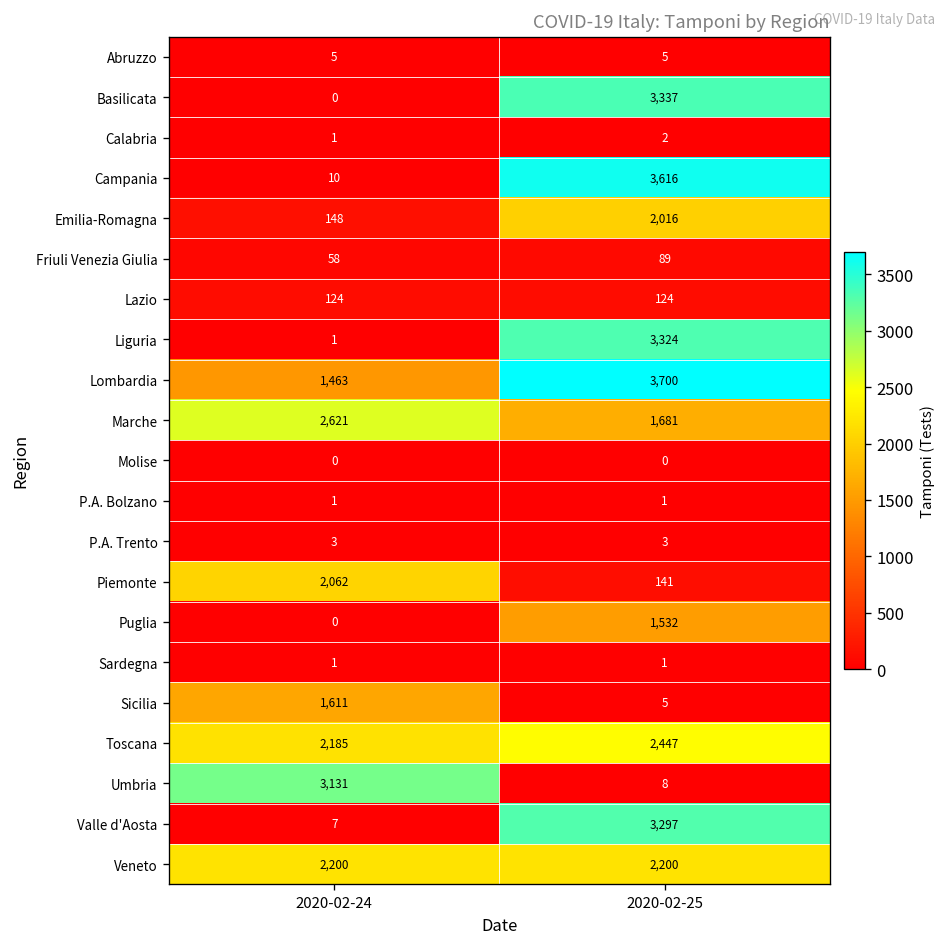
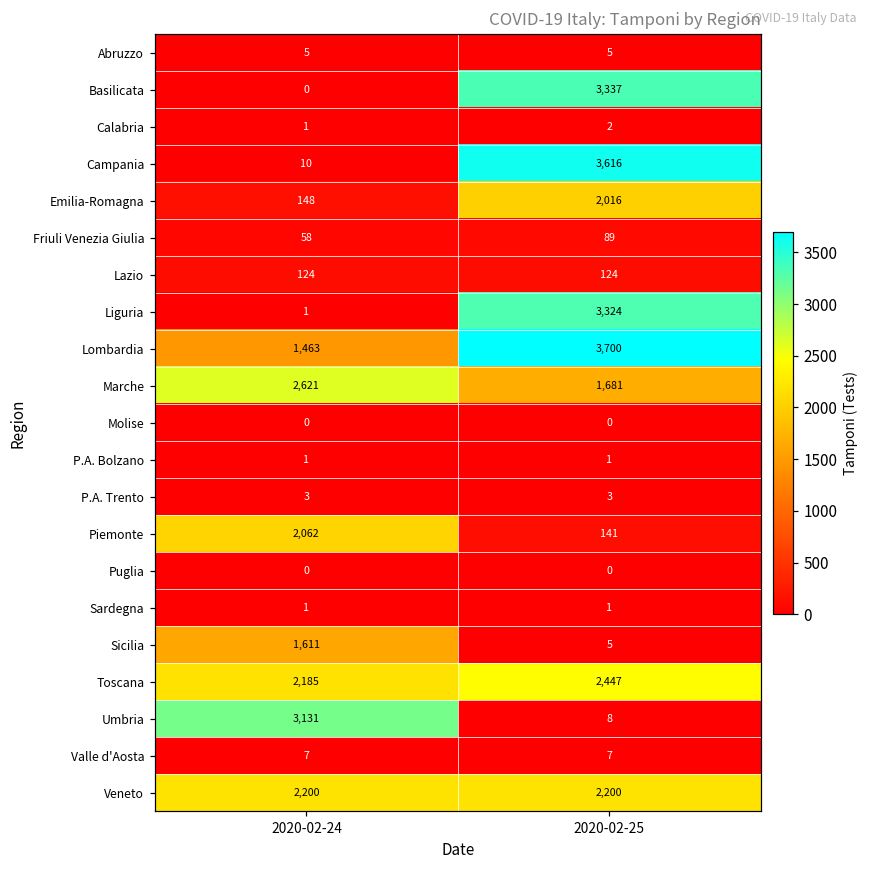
Puglia, 2020-02-25: 1,532 -> 0
Valle d'Aosta, 2020-02-25: 3,297 -> 7
